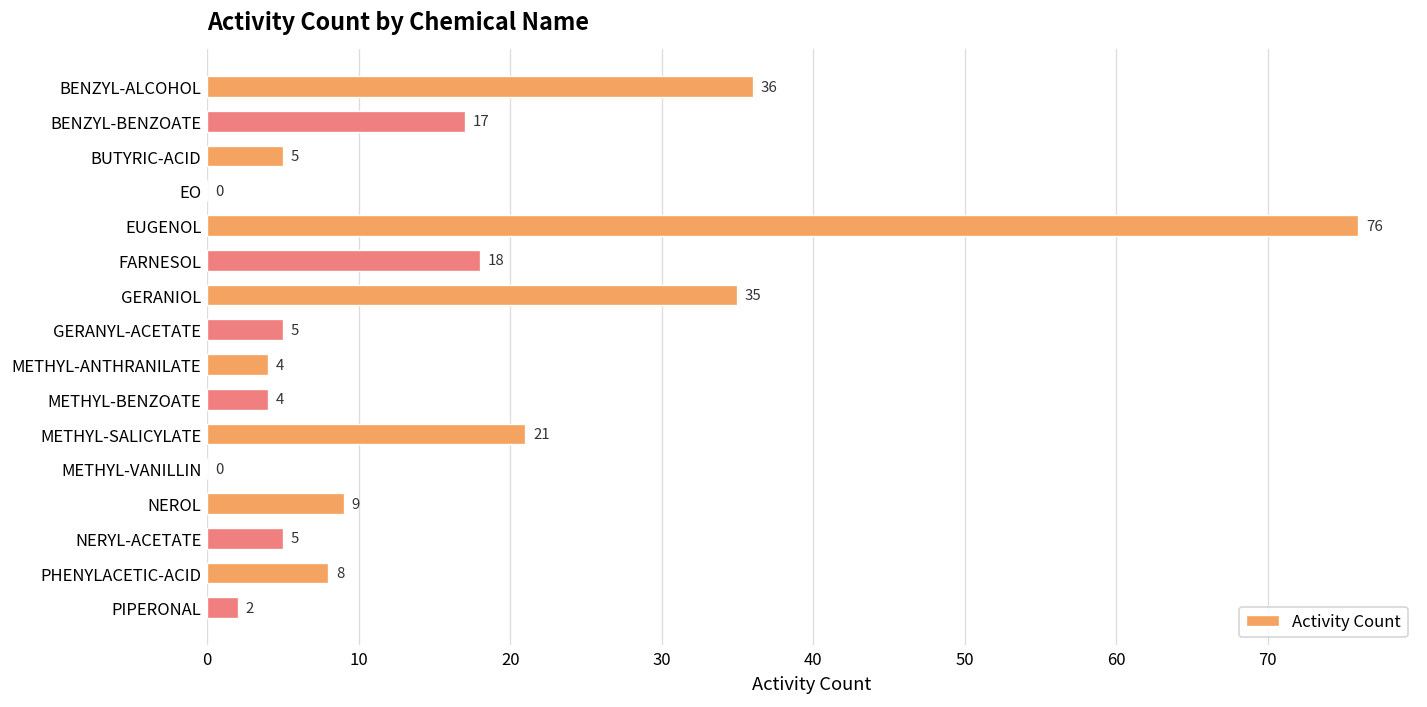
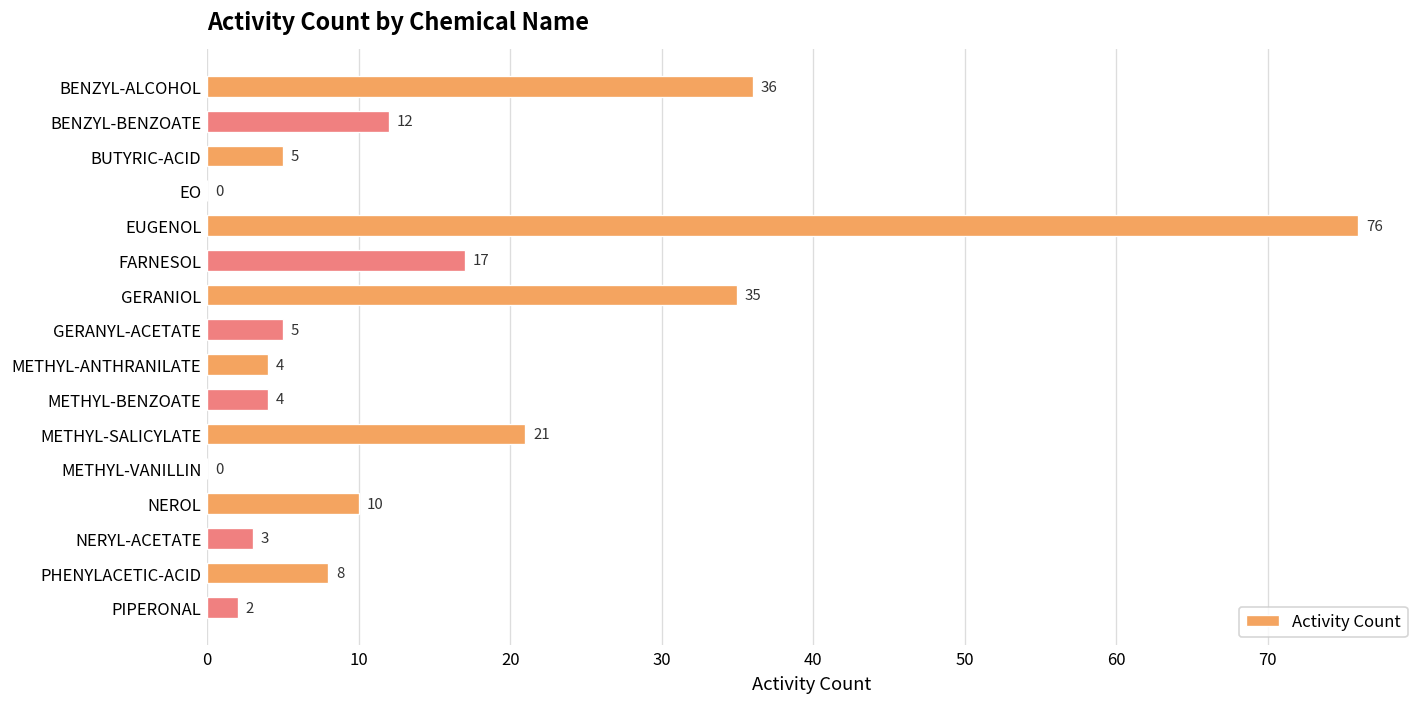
BENZYL-BENZOATE: 17 -> 12
FARNESOL: 18 -> 17
NEROL: 9 -> 10
NERYL-ACETATE: 5 -> 3
